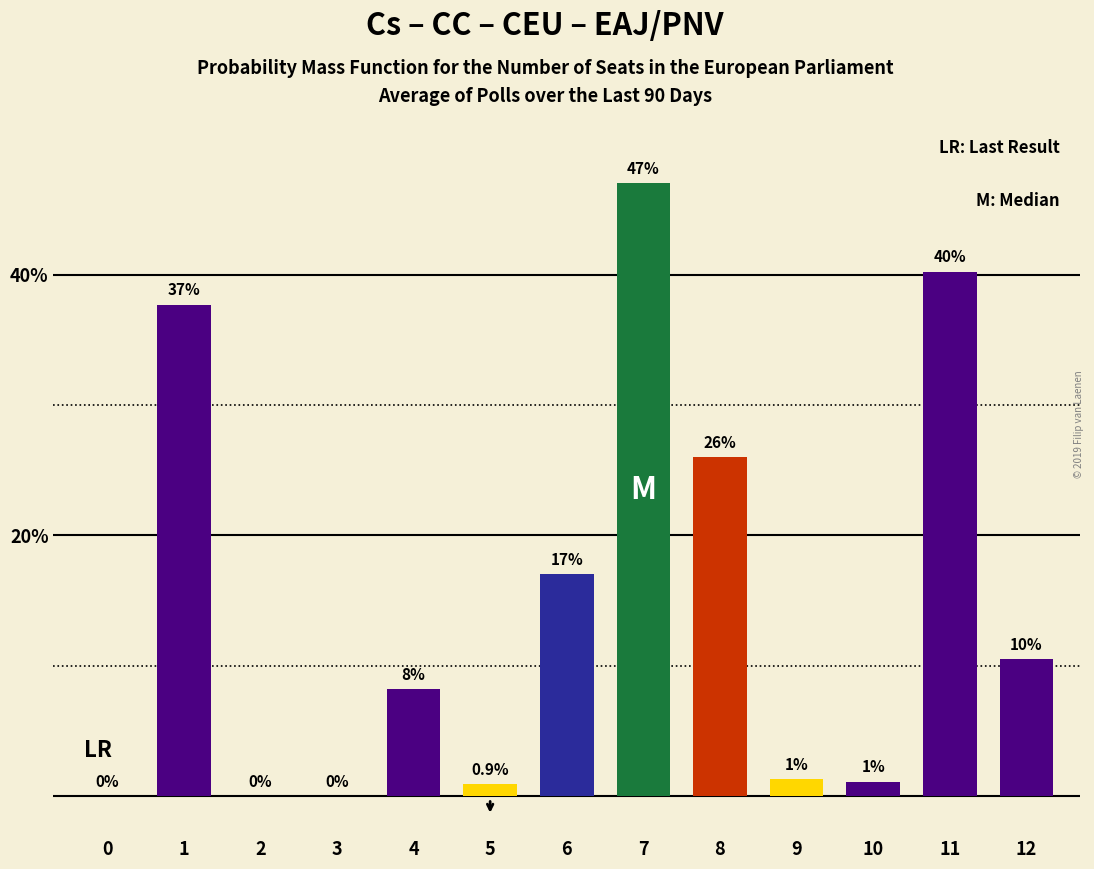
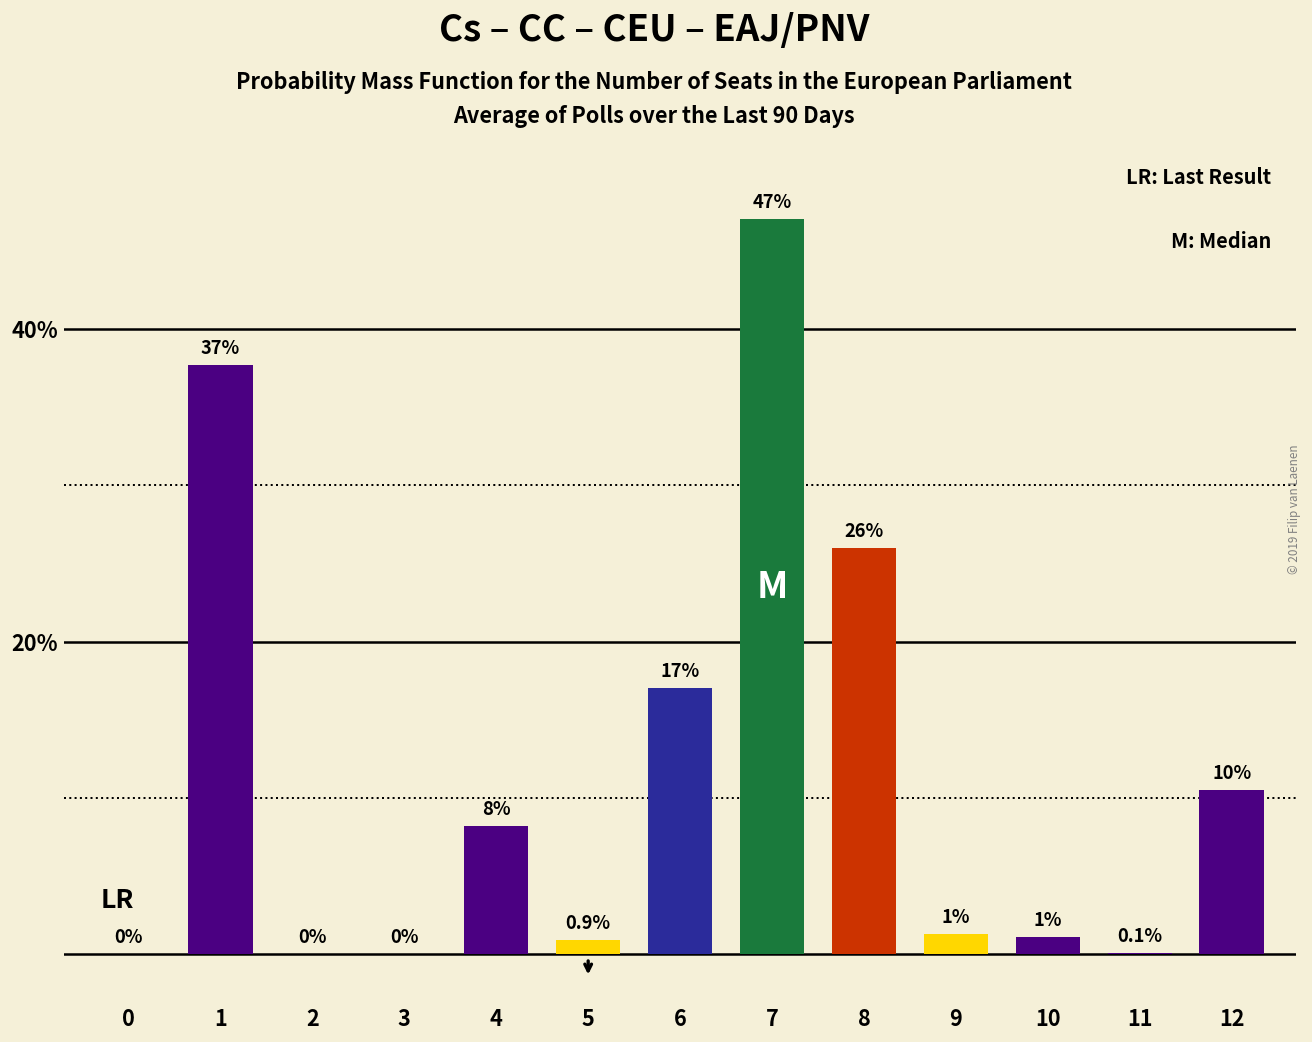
11: 40% -> 0.1%
